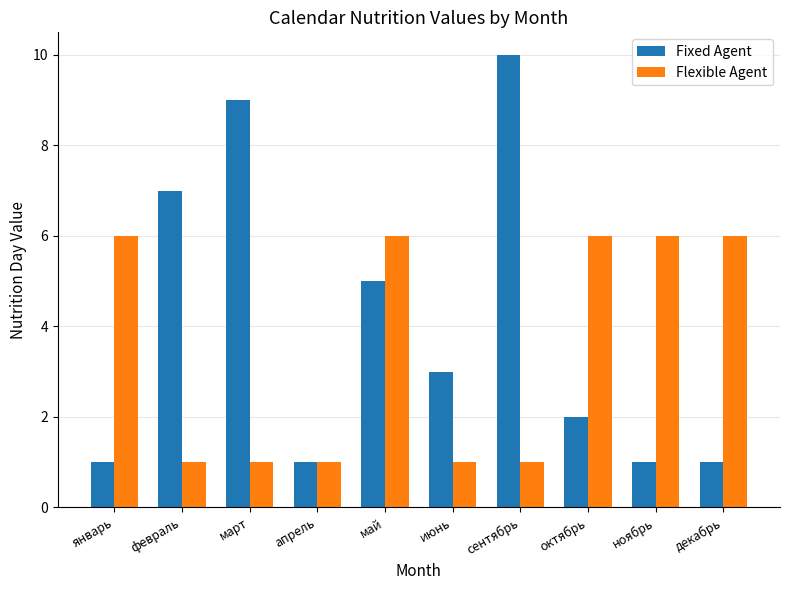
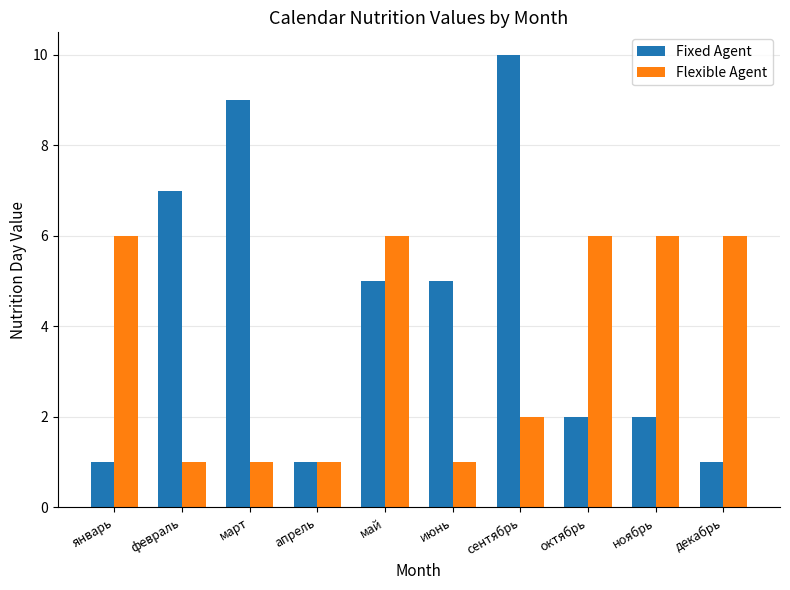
Fixed Agent, июнь: 3 -> 5
Flexible Agent, сентябрь: 1 -> 2
Fixed Agent, ноябрь: 1 -> 2
